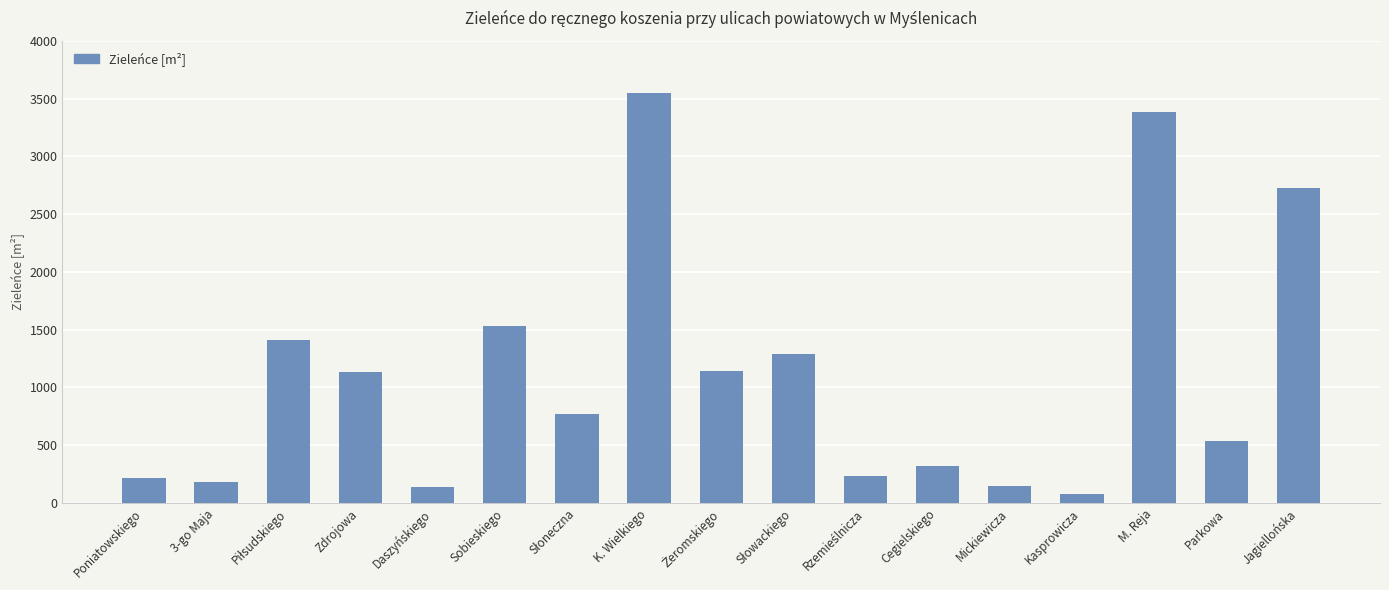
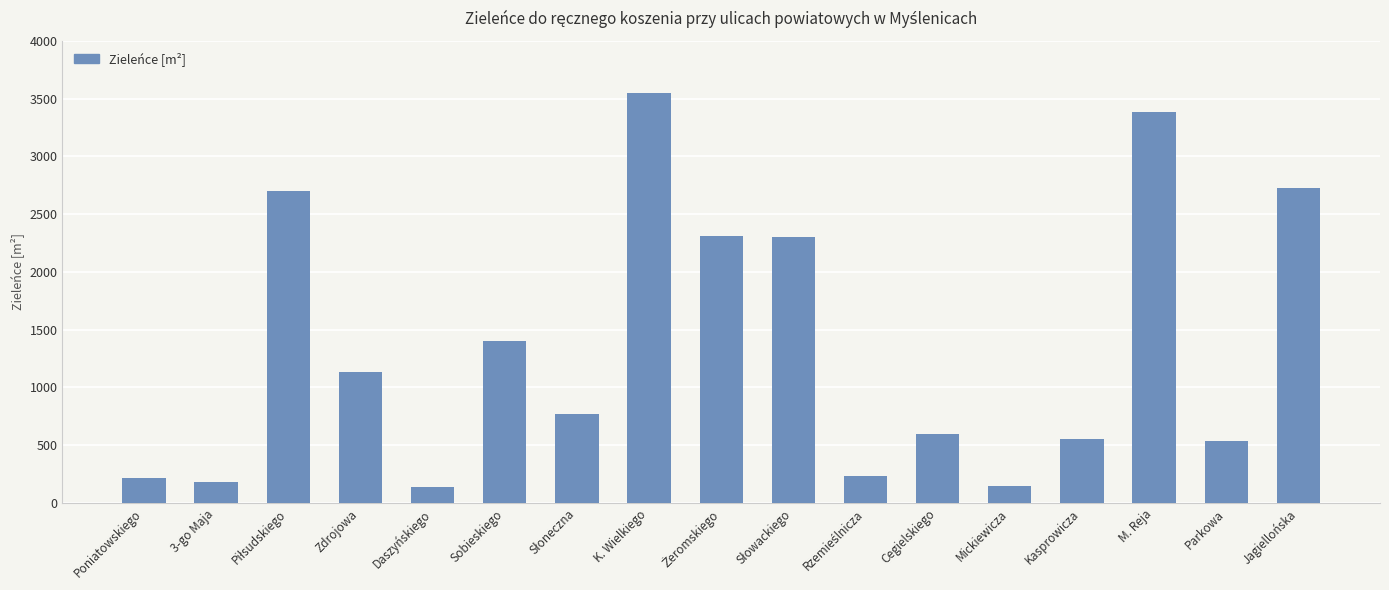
Piłsudskiego: 1410 -> 2700
Sobieskiego: 1530 -> 1400
Żeromskiego: 1140 -> 2310
Słowackiego: 1290 -> 2300
Cegielskiego: 320 -> 600
Kasprowicza: 80 -> 560
